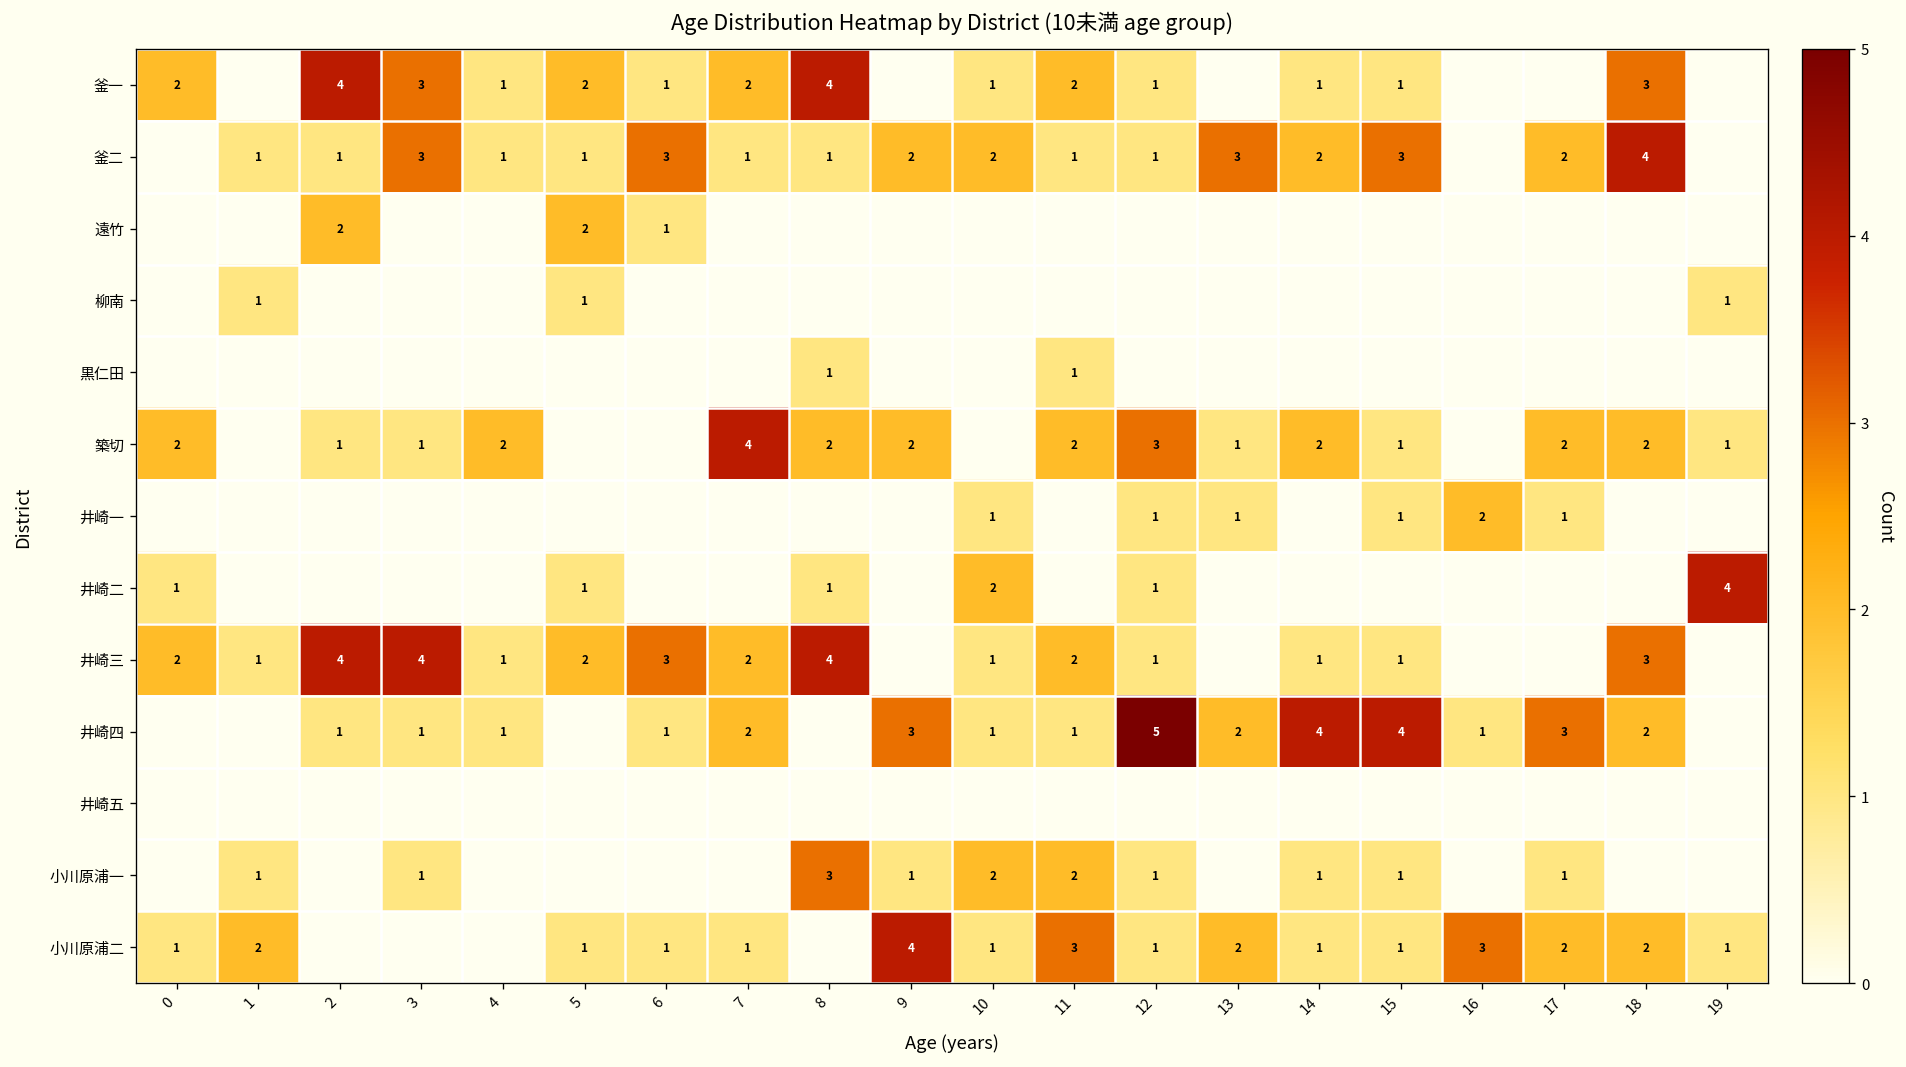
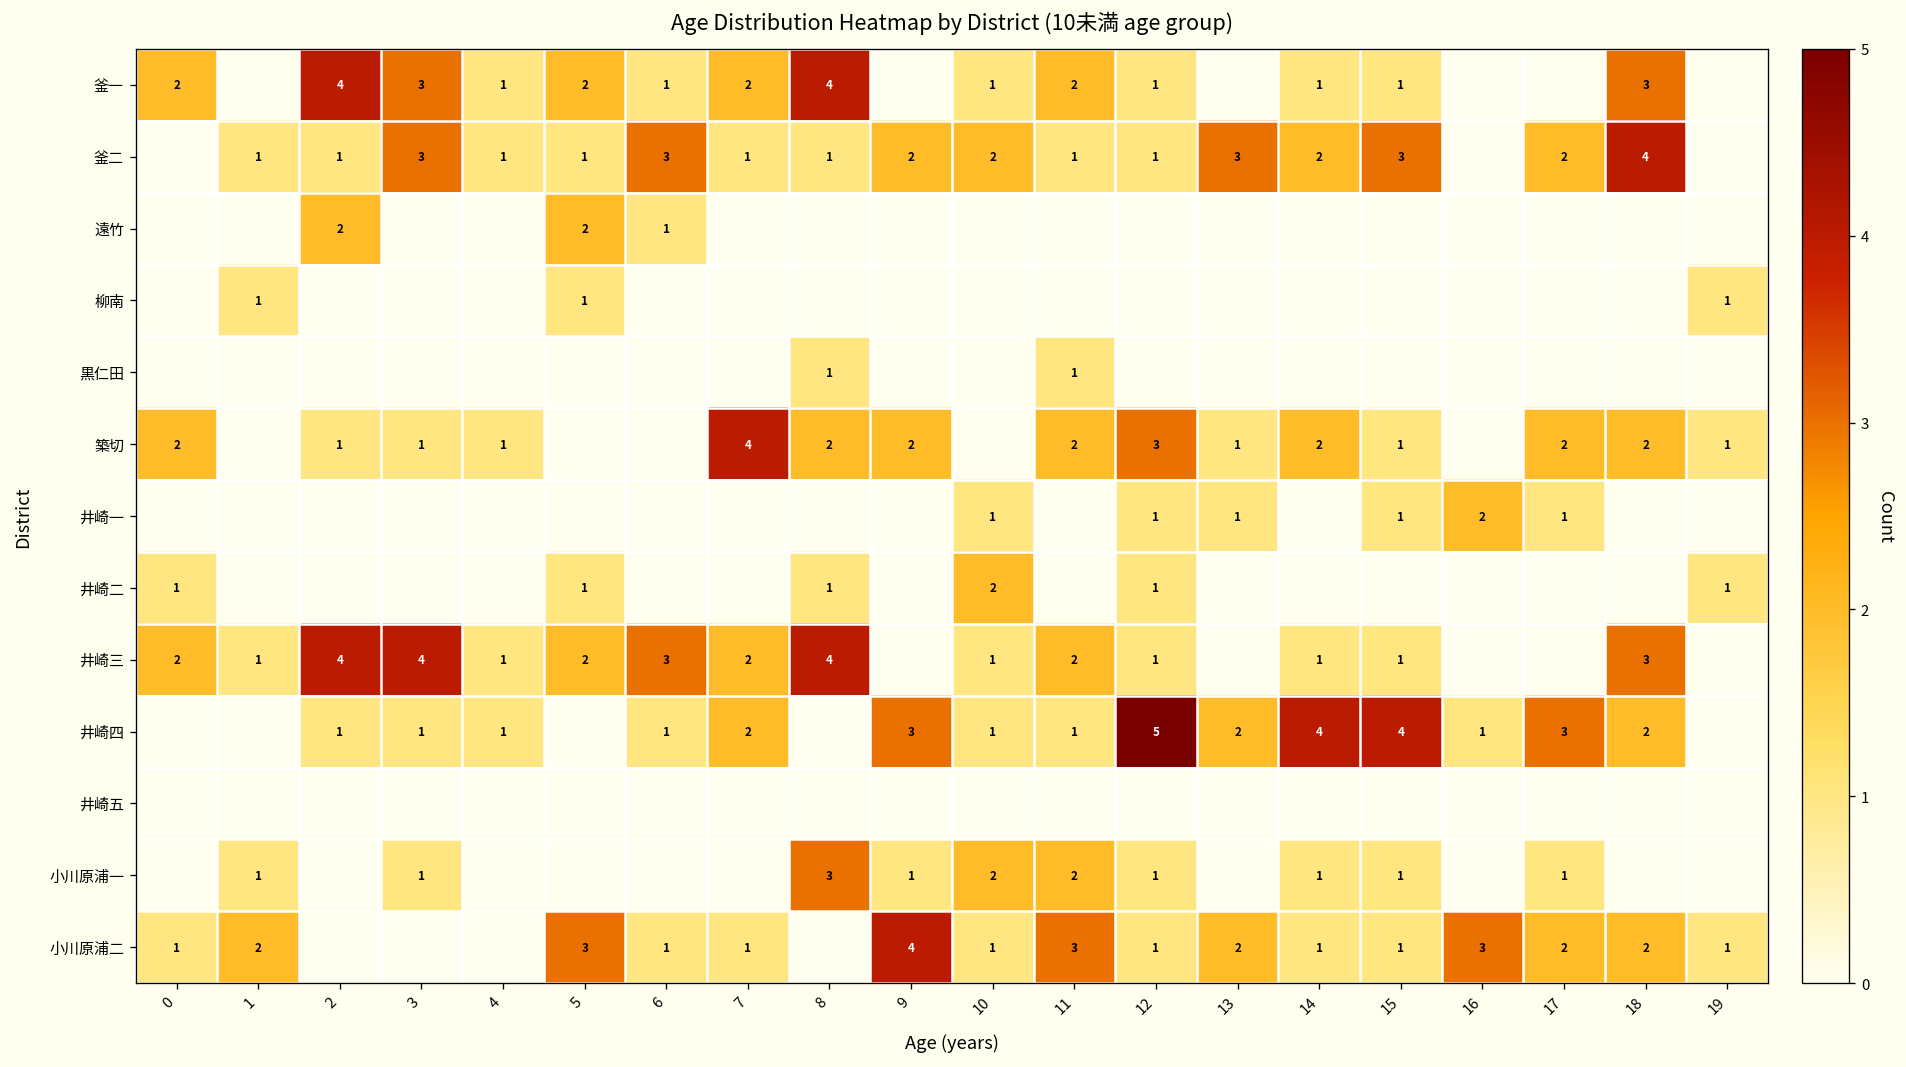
築切, 4: 2 -> 1
井崎二, 19: 4 -> 1
小川原浦二, 5: 1 -> 3
